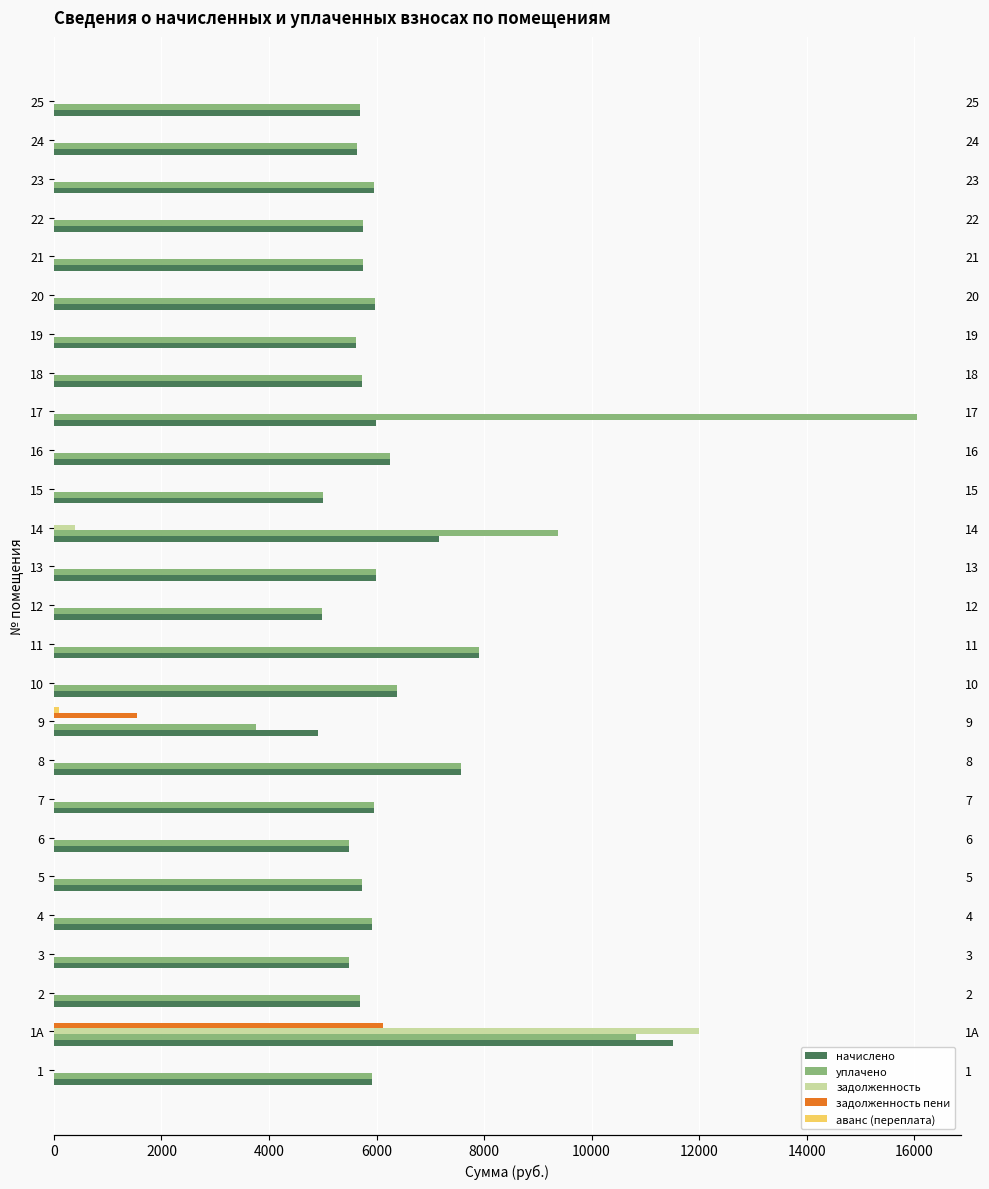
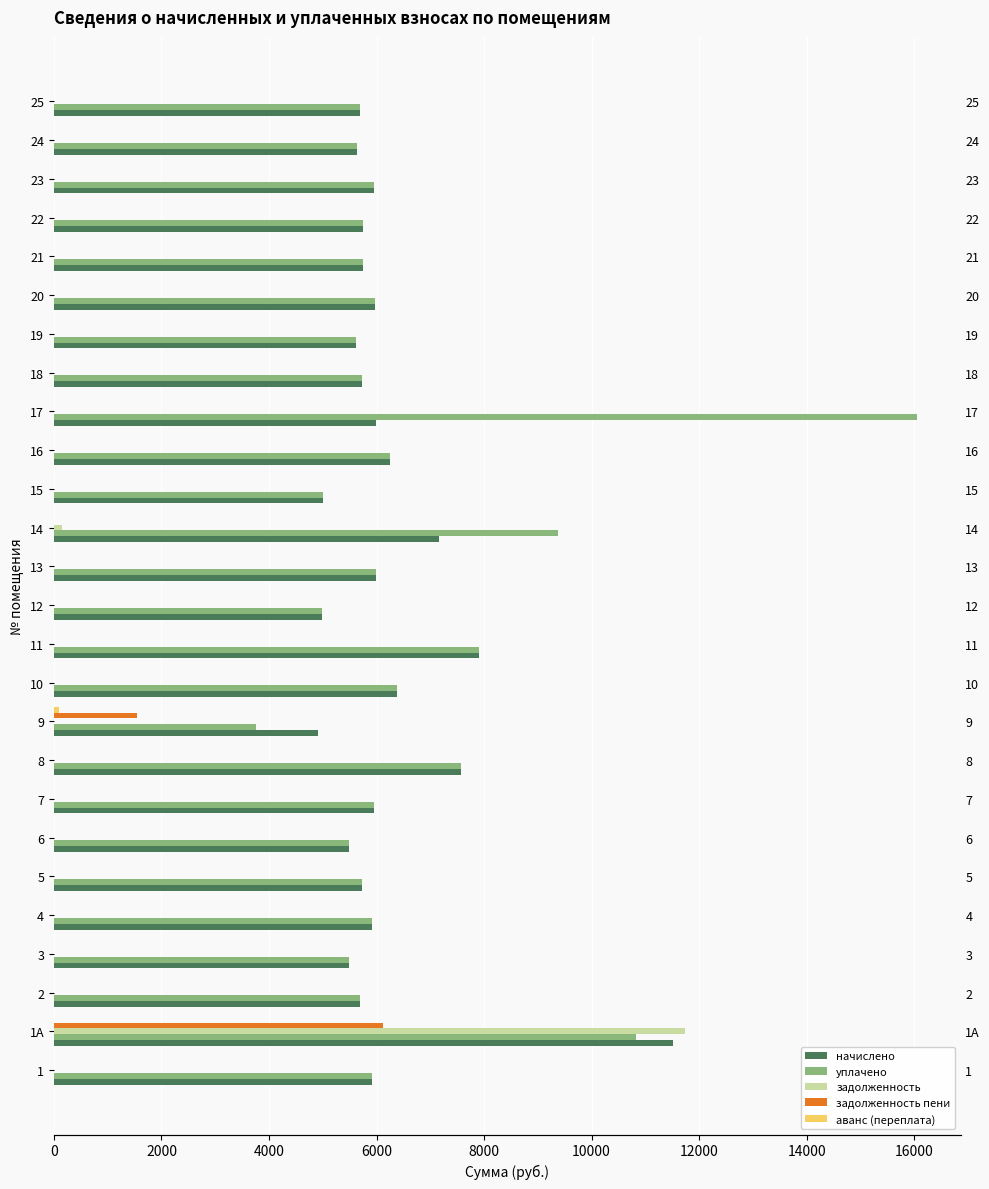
задолженность, 14: 400 -> 200
задолженность, 1А: 12000 -> 11700
